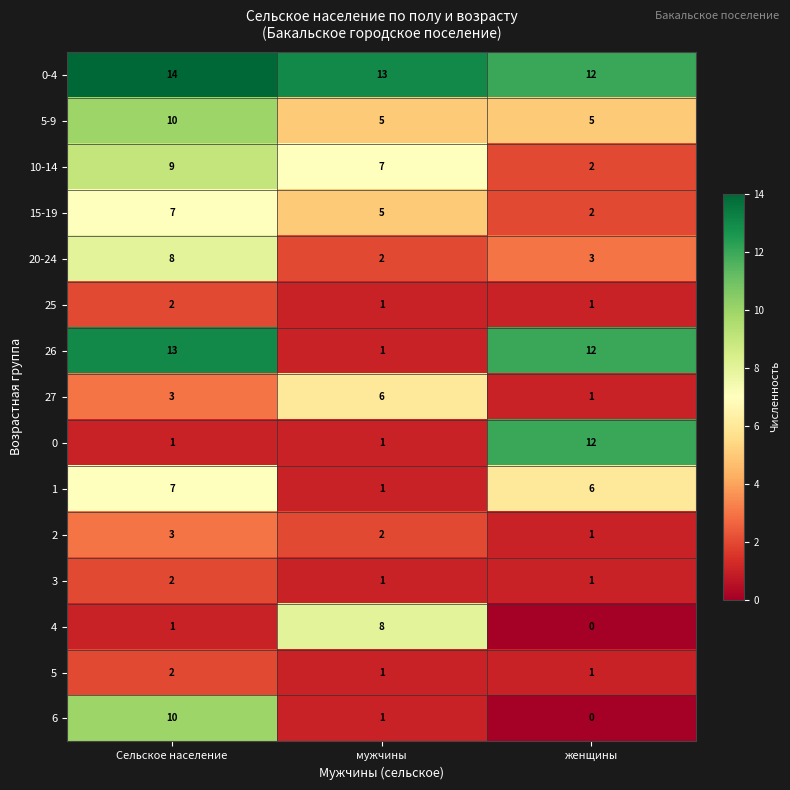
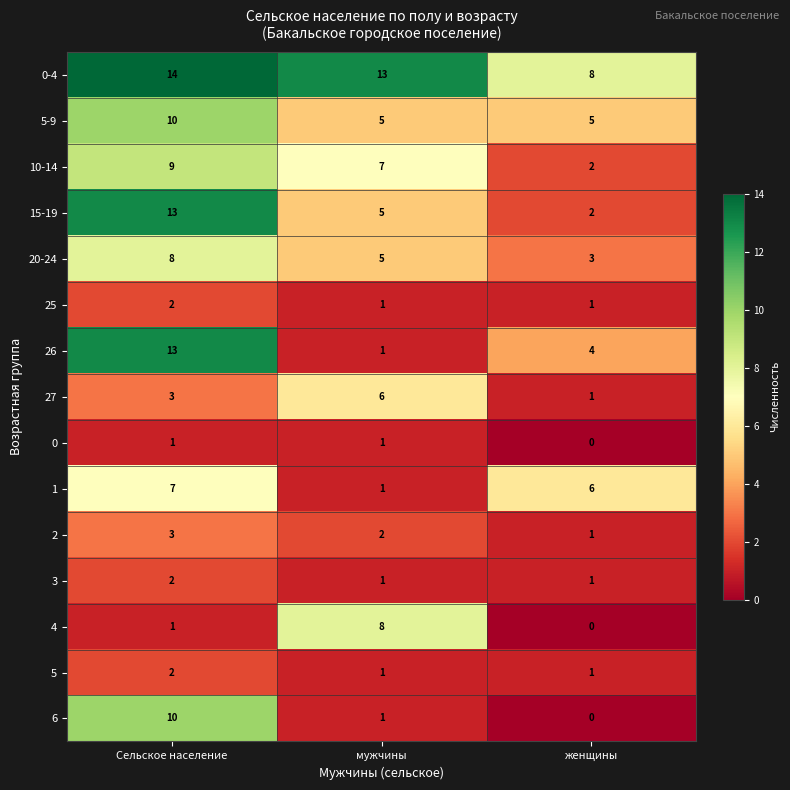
0-4, женщины: 12 -> 8
15-19, Сельское население: 7 -> 13
20-24, мужчины: 2 -> 5
26, женщины: 12 -> 4
0, женщины: 12 -> 0
